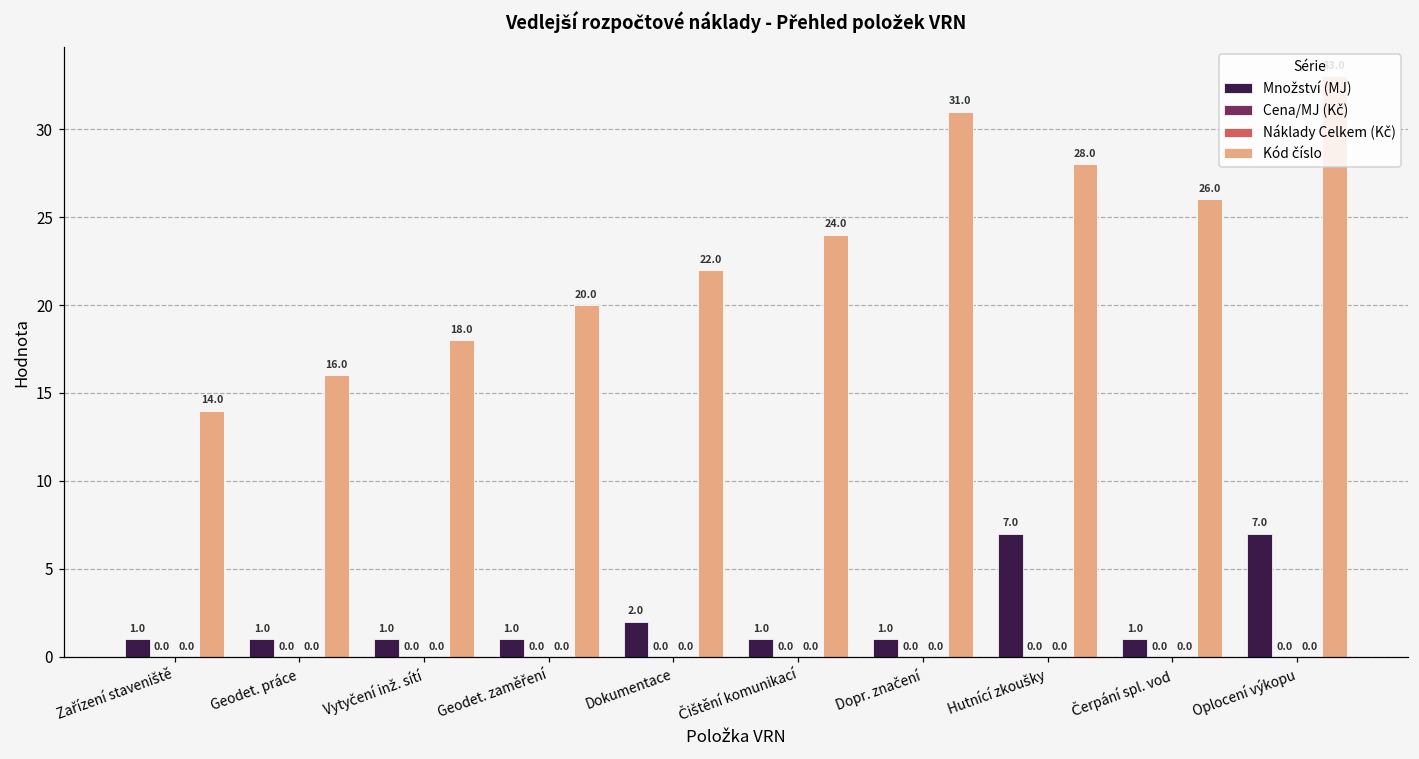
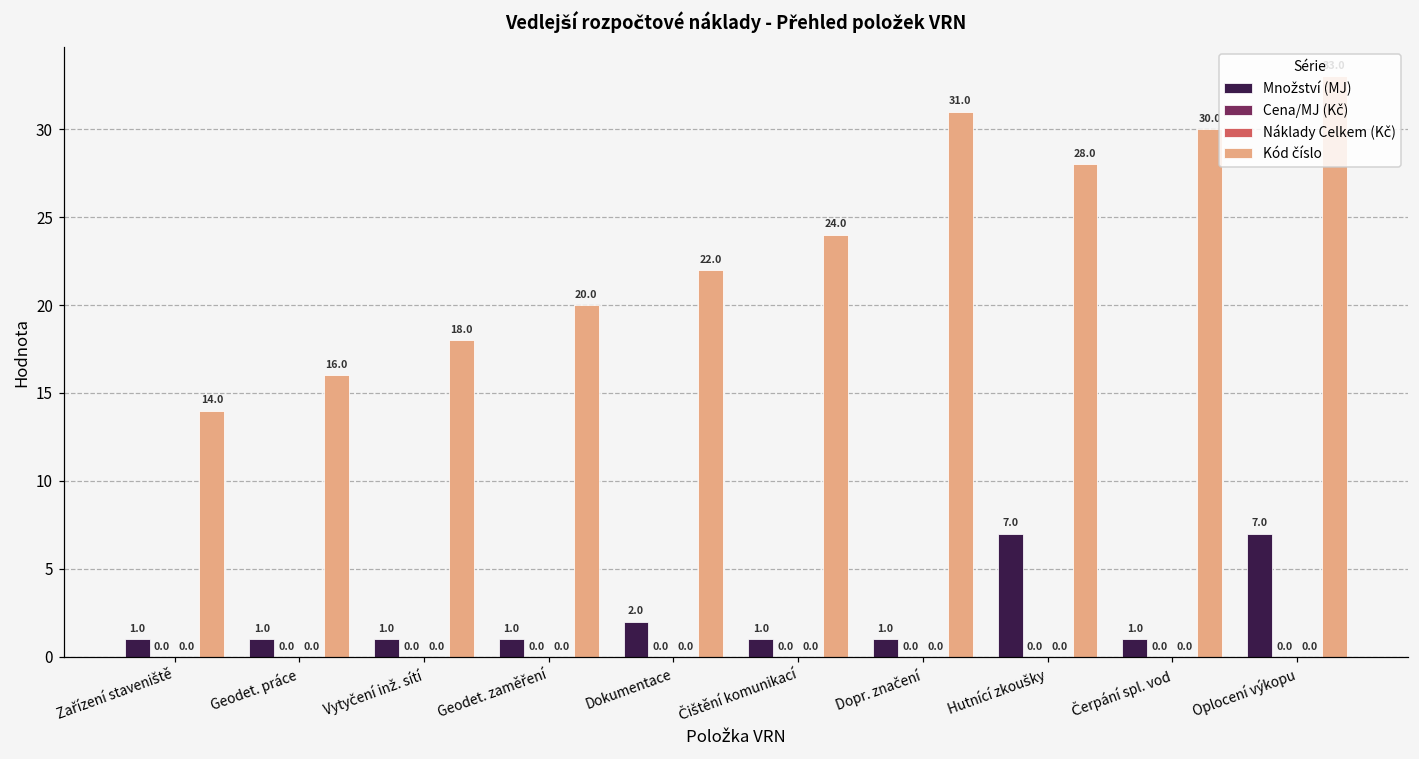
Kód číslo, Čerpání spl. vod: 26.0 -> 30.0
